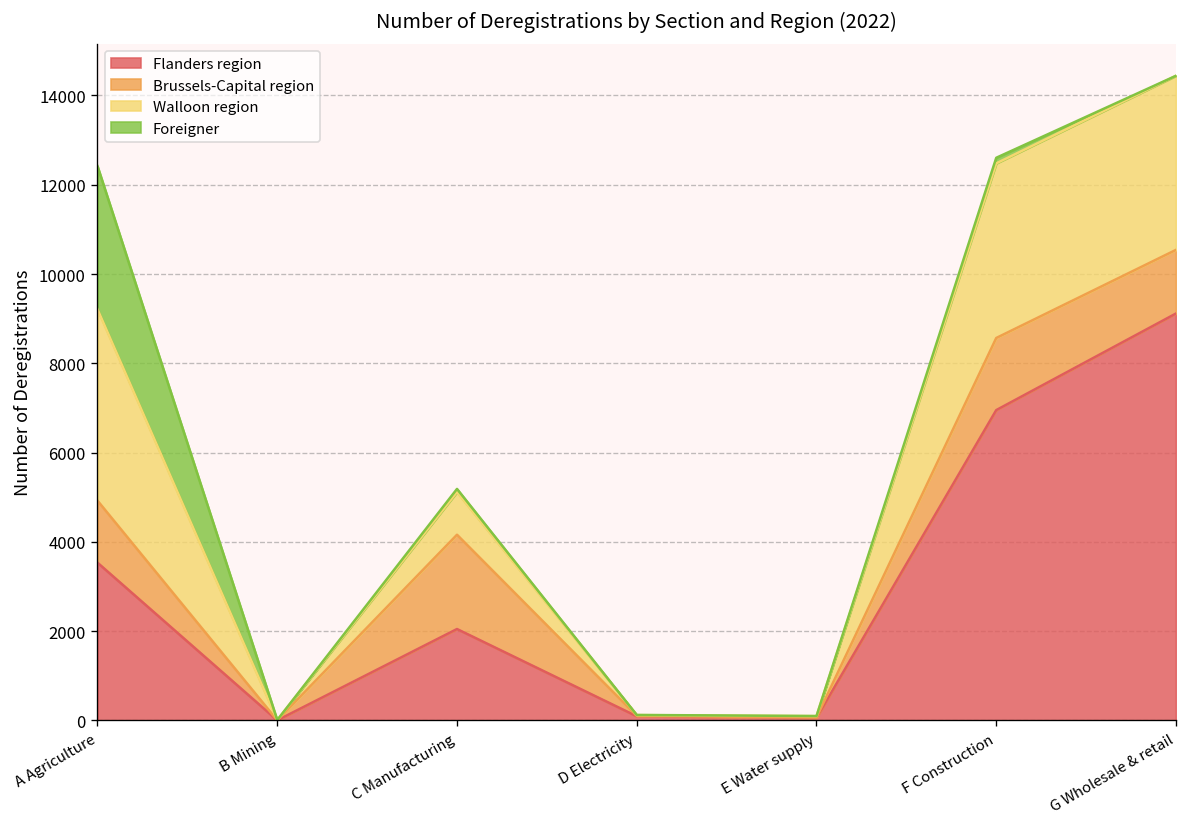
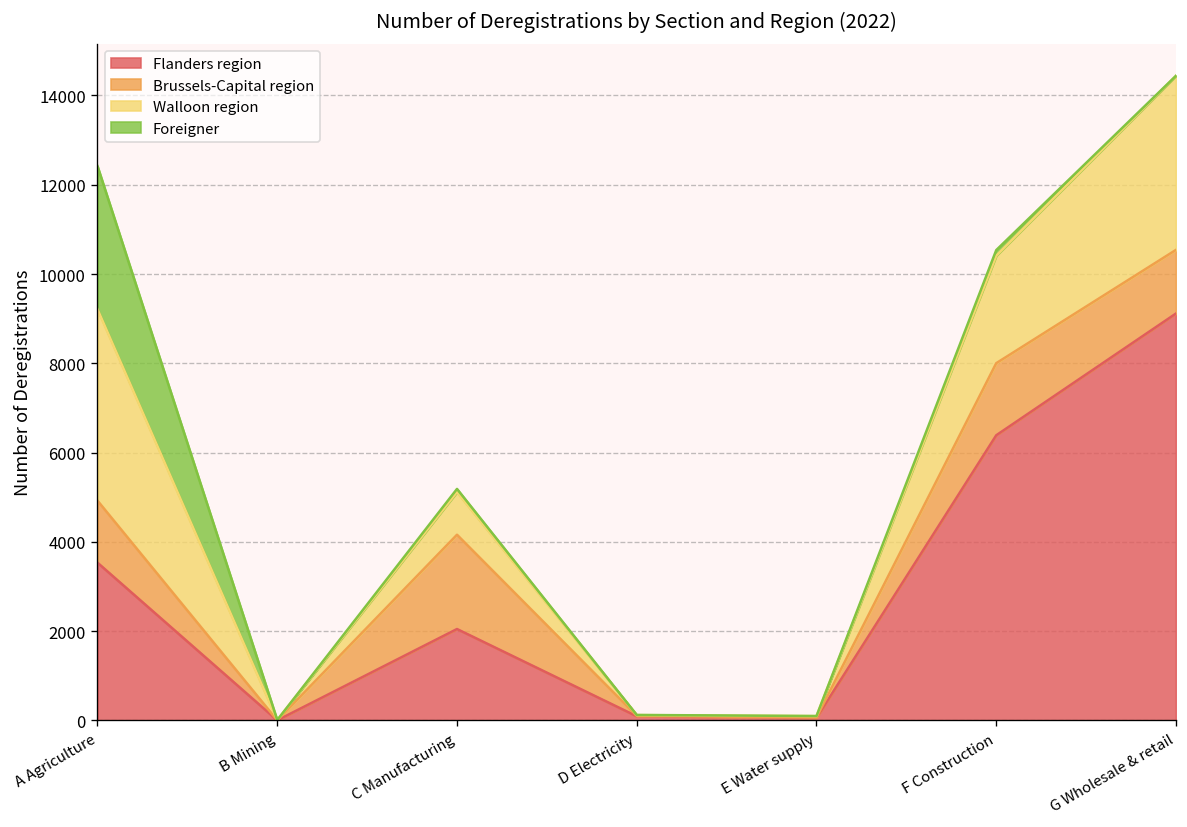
Flanders region, F Construction: 7000 -> 6400
Walloon region, F Construction: 3900 -> 2400
